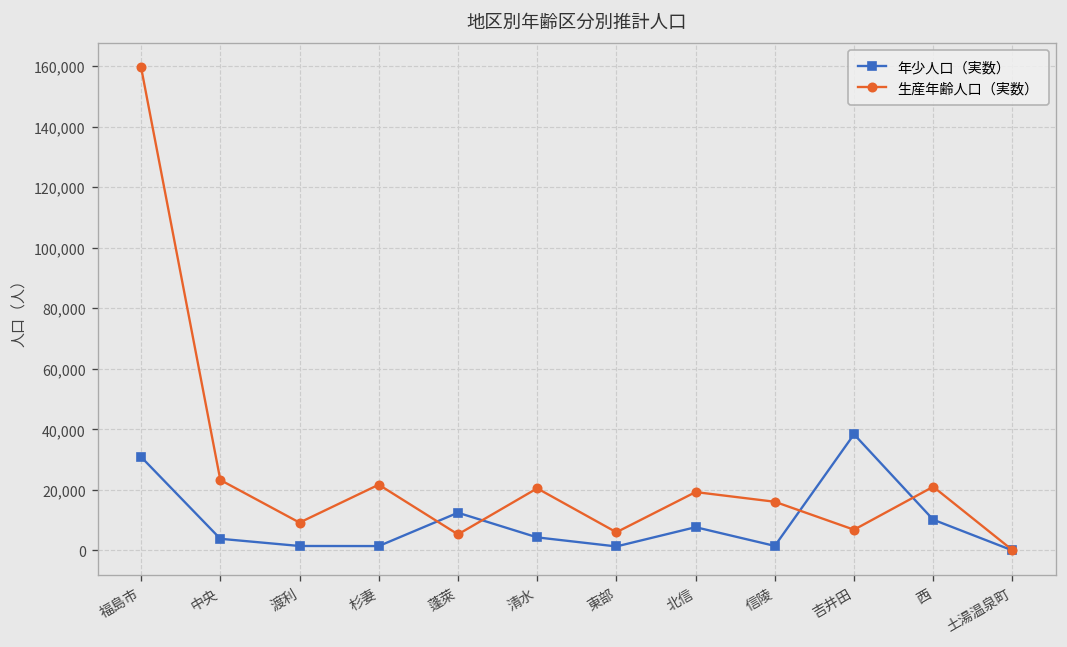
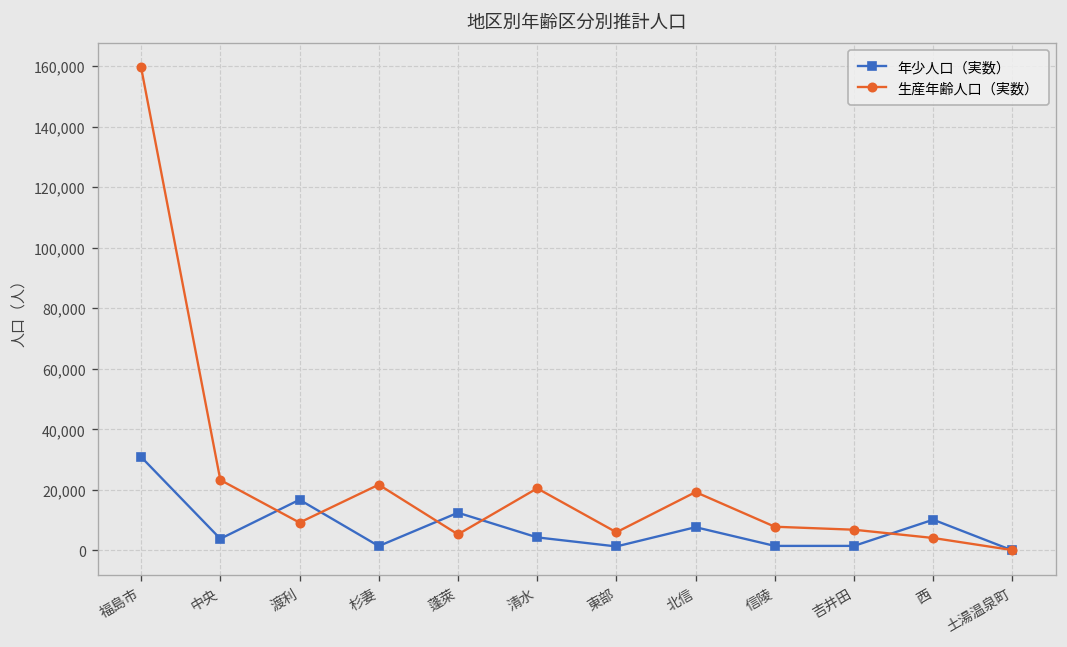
年少人口（実数）, 渡利: 1,000 -> 17,000
生産年齢人口（実数）, 信陵: 16,000 -> 8,000
年少人口（実数）, 吉井田: 38,000 -> 2,000
生産年齢人口（実数）, 西: 21,000 -> 4,000
